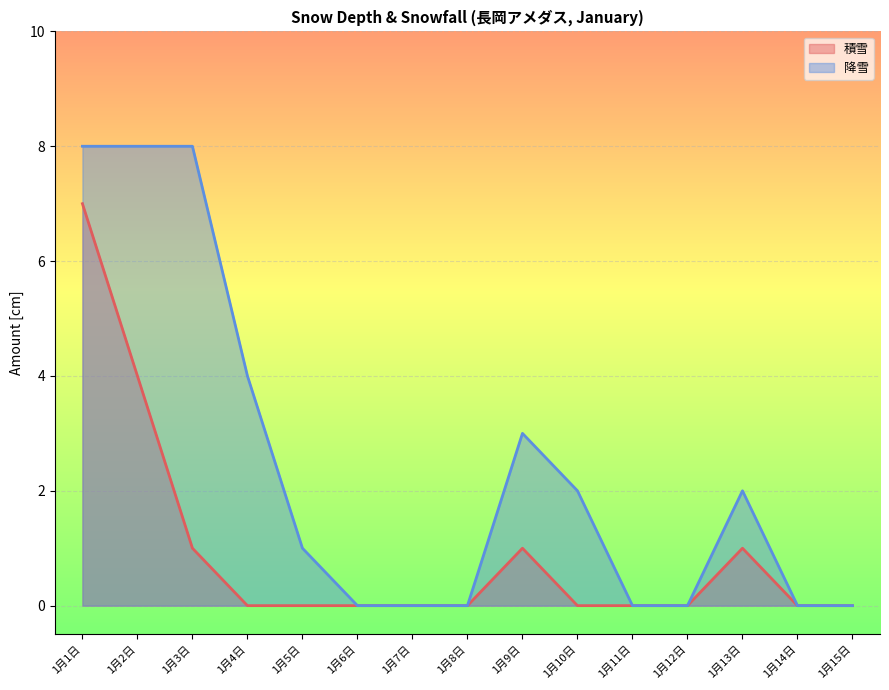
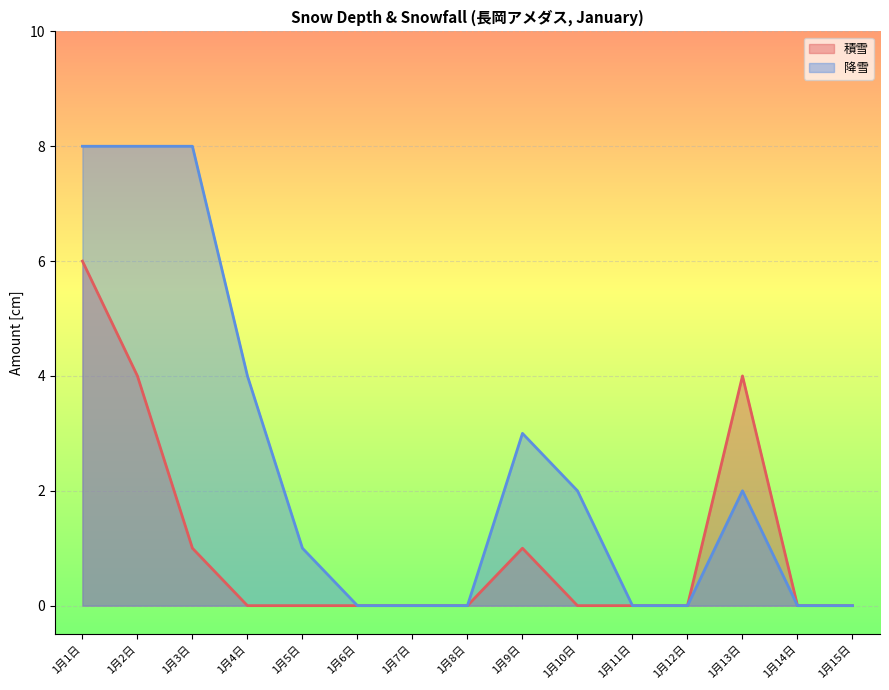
積雪, 1月1日: 7 -> 6
積雪, 1月13日: 1 -> 4
